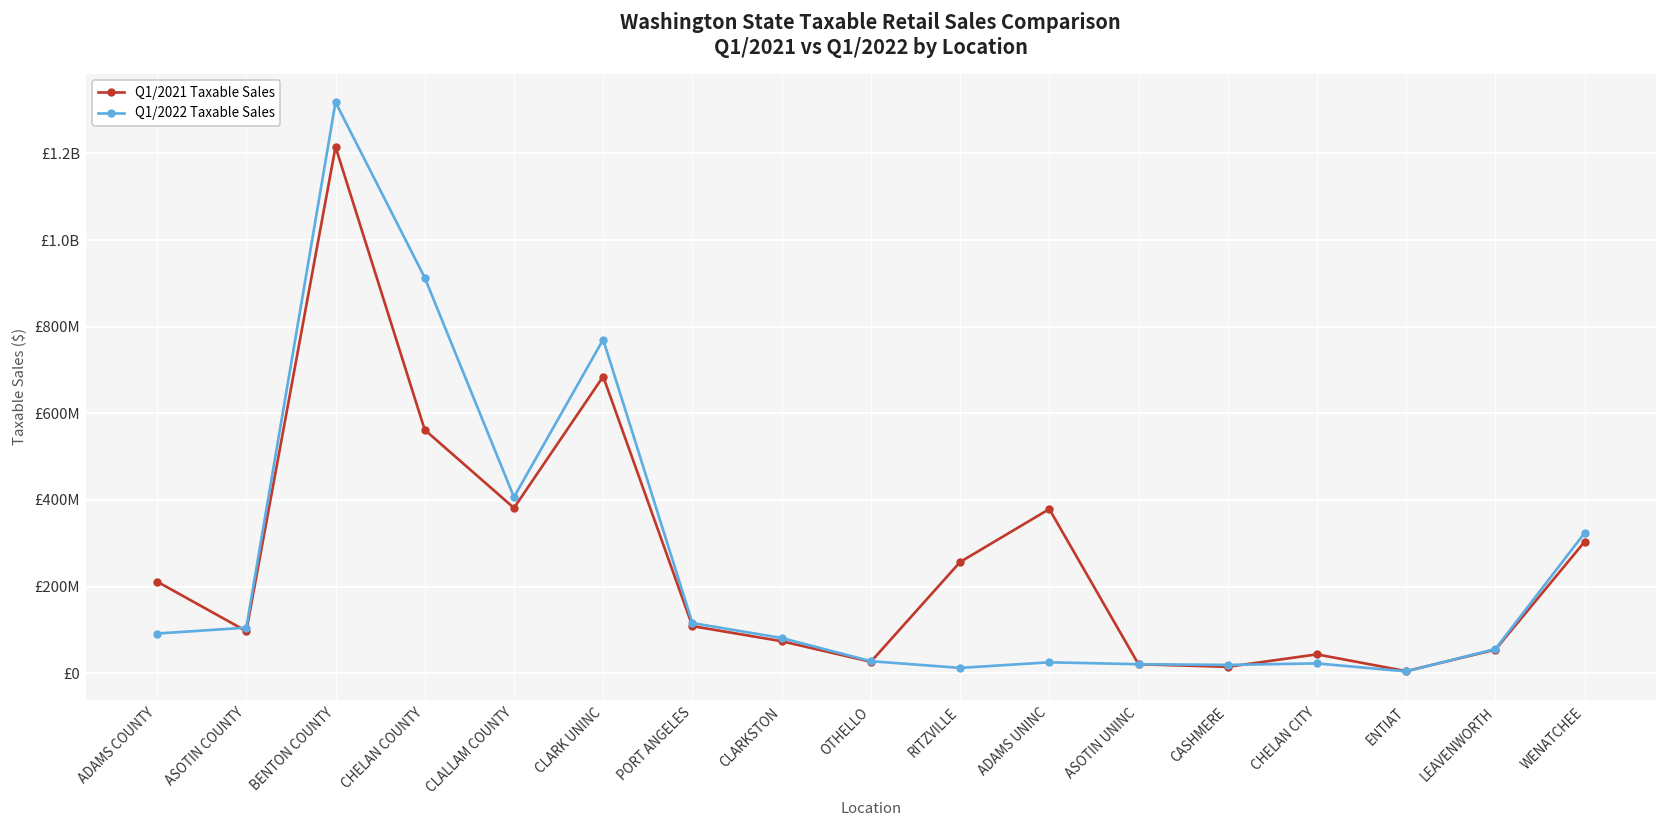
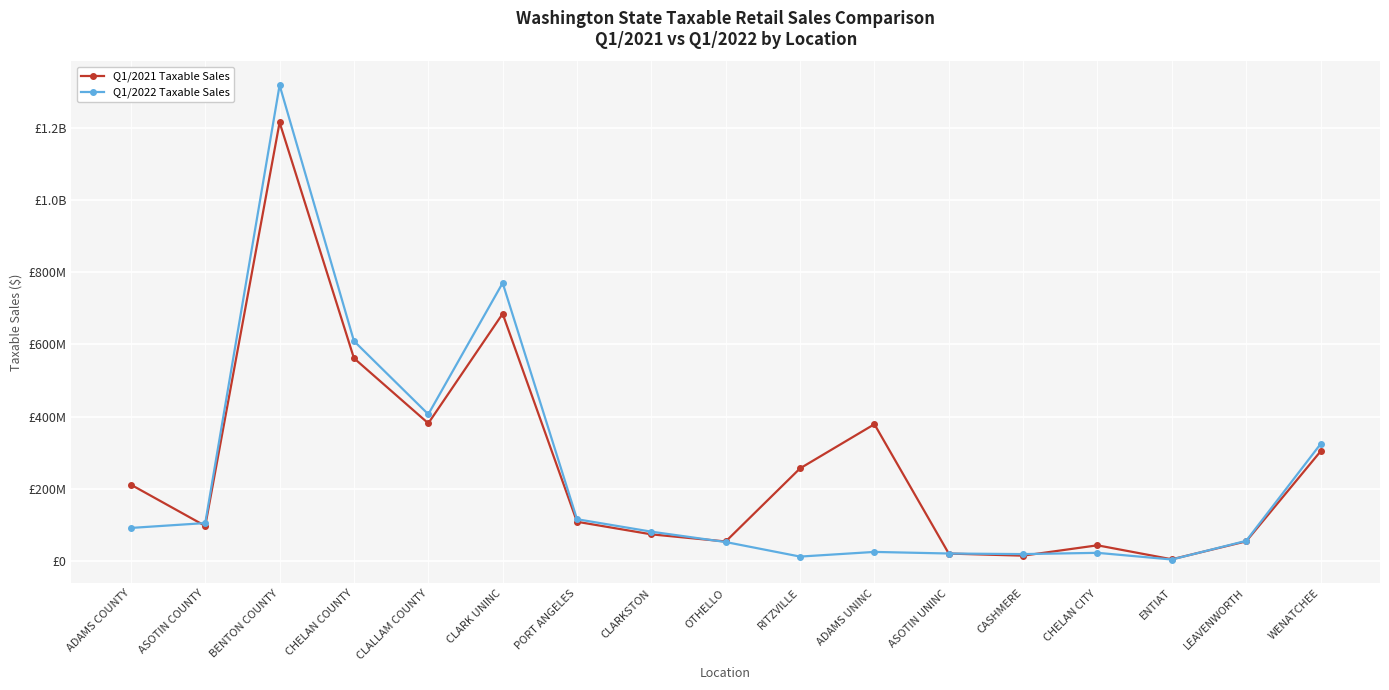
Q1/2022 Taxable Sales, CHELAN COUNTY: £910000000 -> £610000000
Q1/2021 Taxable Sales, OTHELLO: £30000000 -> £50000000
Q1/2022 Taxable Sales, OTHELLO: £30000000 -> £50000000
